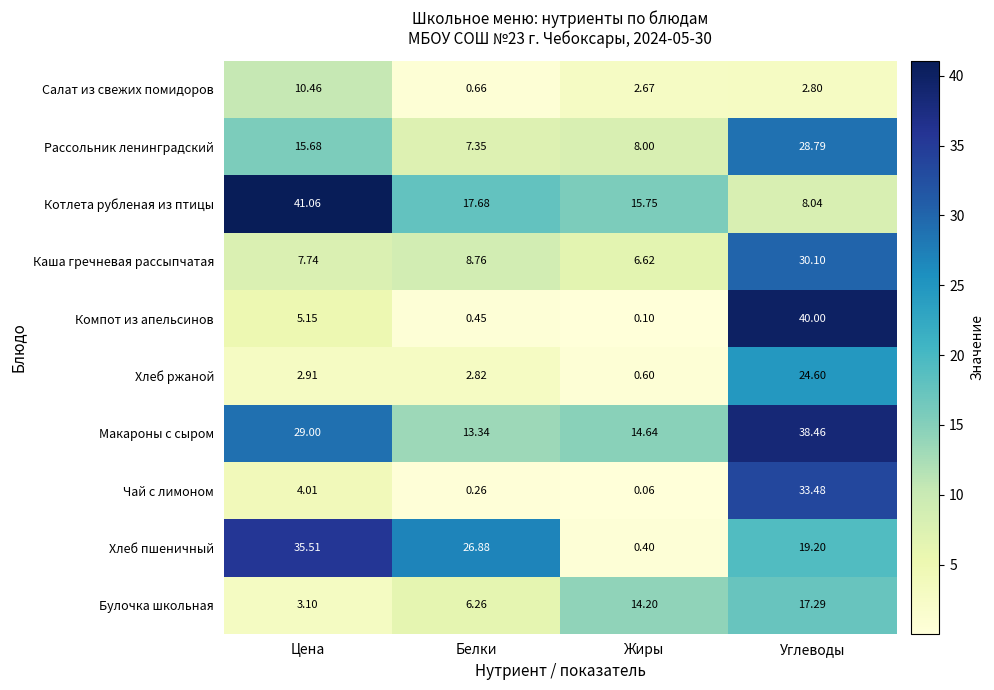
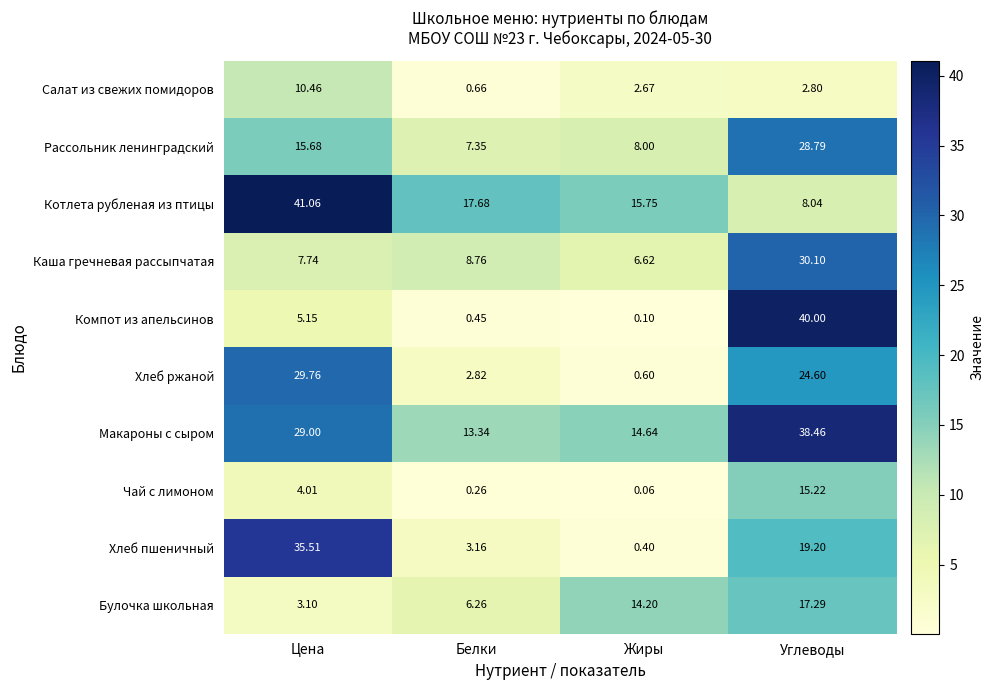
Хлеб ржаной, Цена: 2.91 -> 29.76
Чай с лимоном, Углеводы: 33.48 -> 15.22
Хлеб пшеничный, Белки: 26.88 -> 3.16
